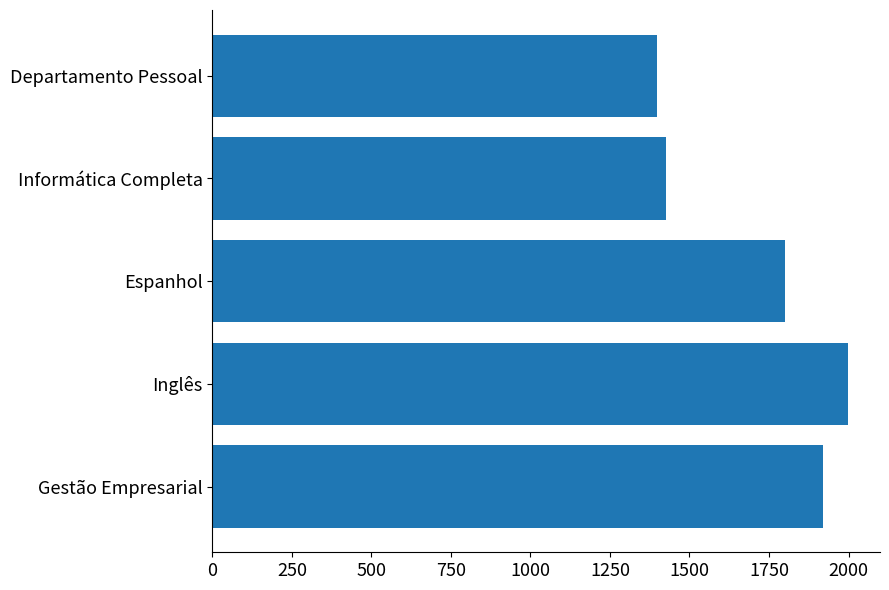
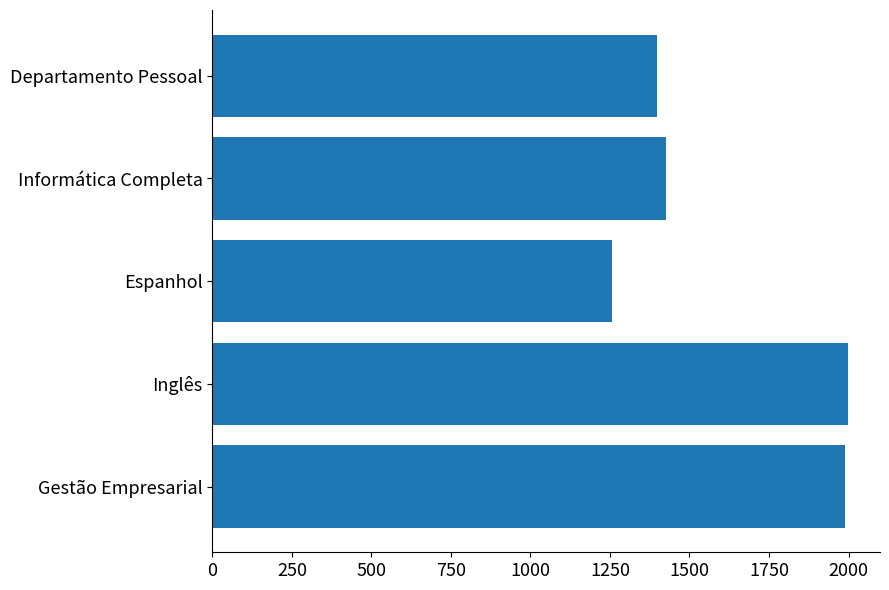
Espanhol: 1800 -> 1260
Gestão Empresarial: 1920 -> 1990
